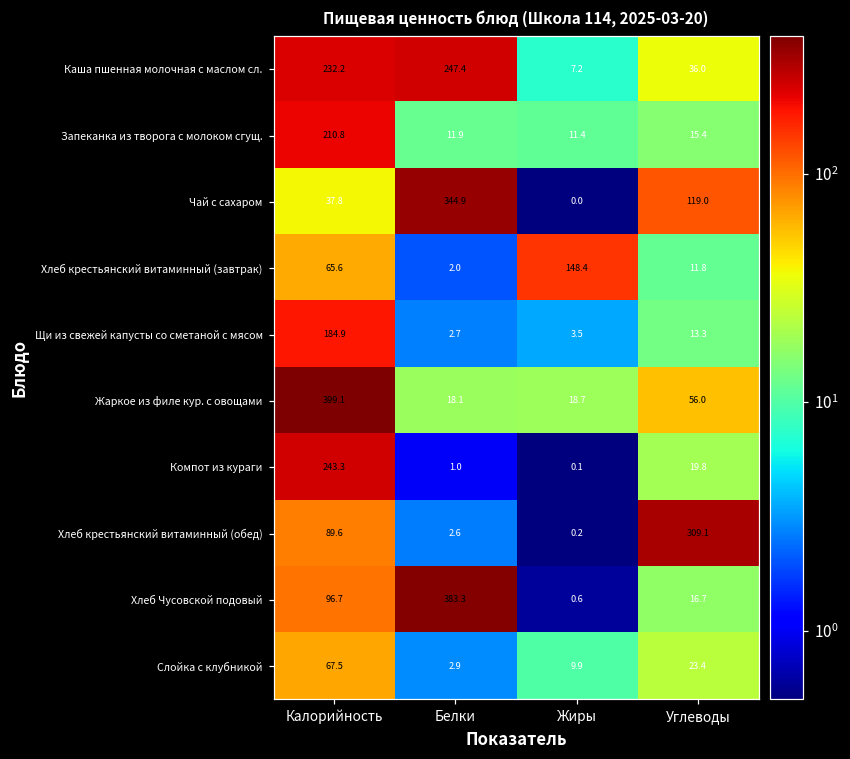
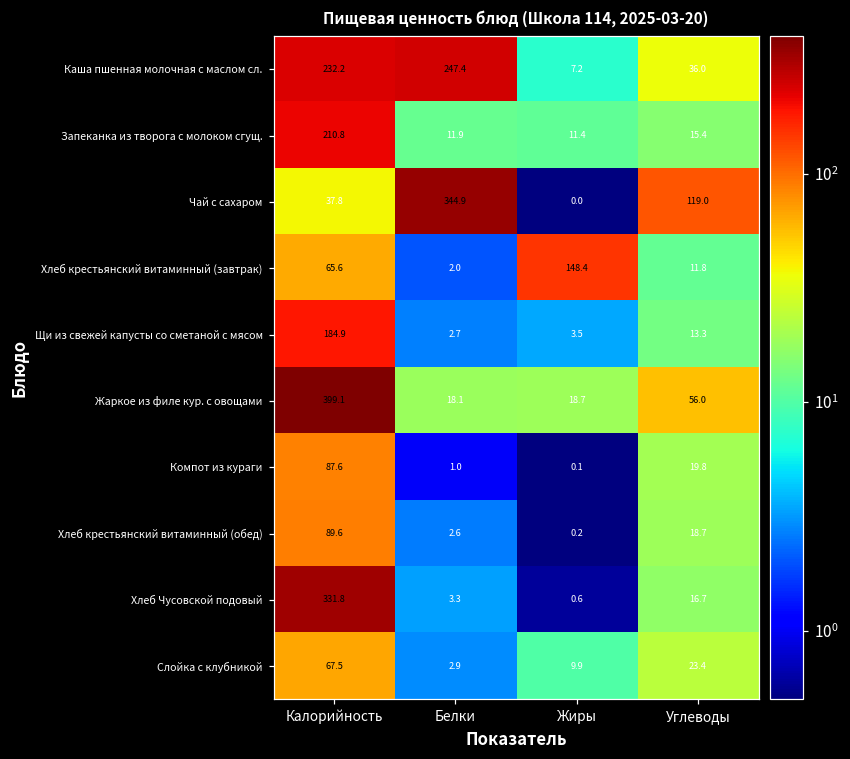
Компот из кураги, Калорийность: 243.3 -> 87.6
Хлеб крестьянский витаминный (обед), Углеводы: 309.1 -> 18.7
Хлеб Чусовской подовый, Калорийность: 96.7 -> 331.8
Хлеб Чусовской подовый, Белки: 383.3 -> 3.3
